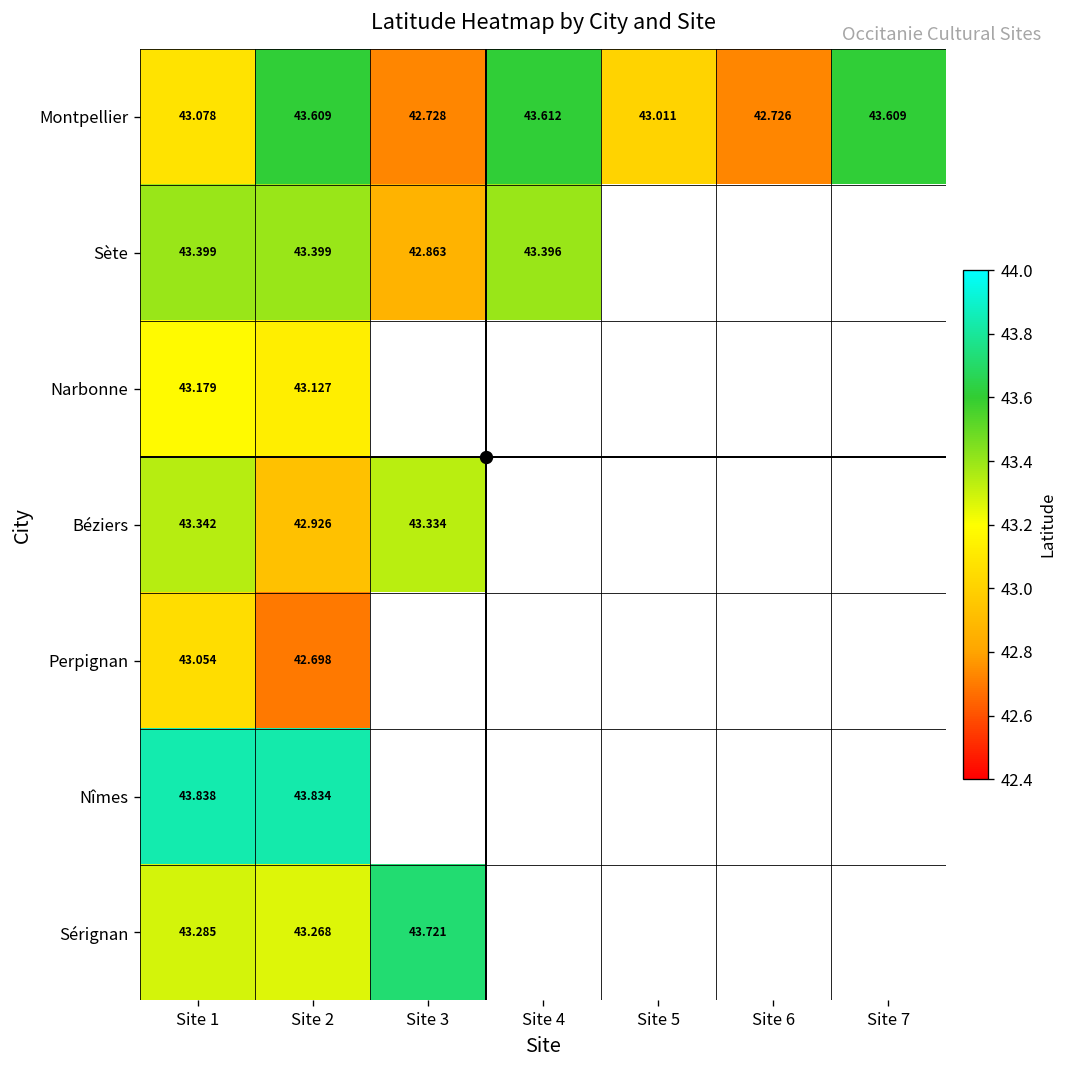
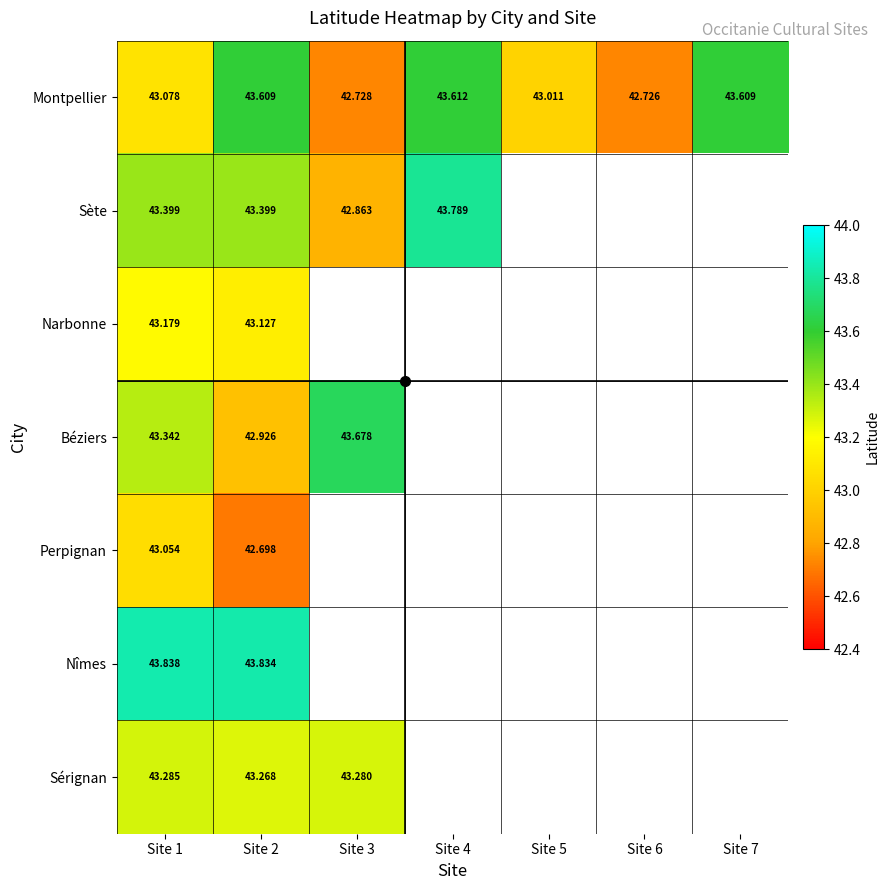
Sète, Site 4: 43.396 -> 43.789
Béziers, Site 3: 43.334 -> 43.678
Sérignan, Site 3: 43.721 -> 43.280
